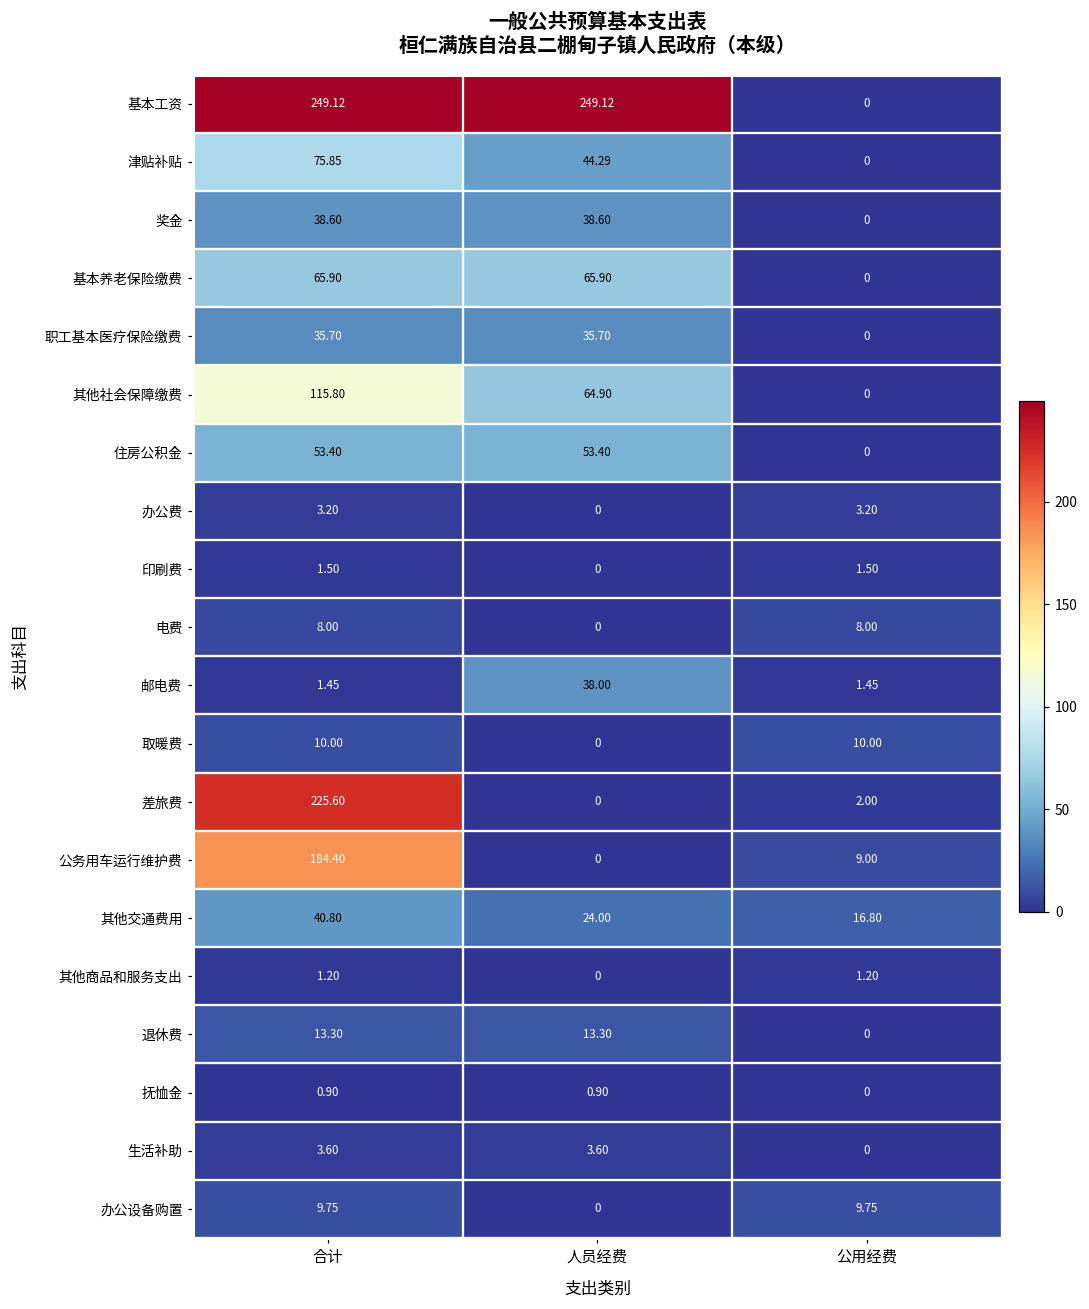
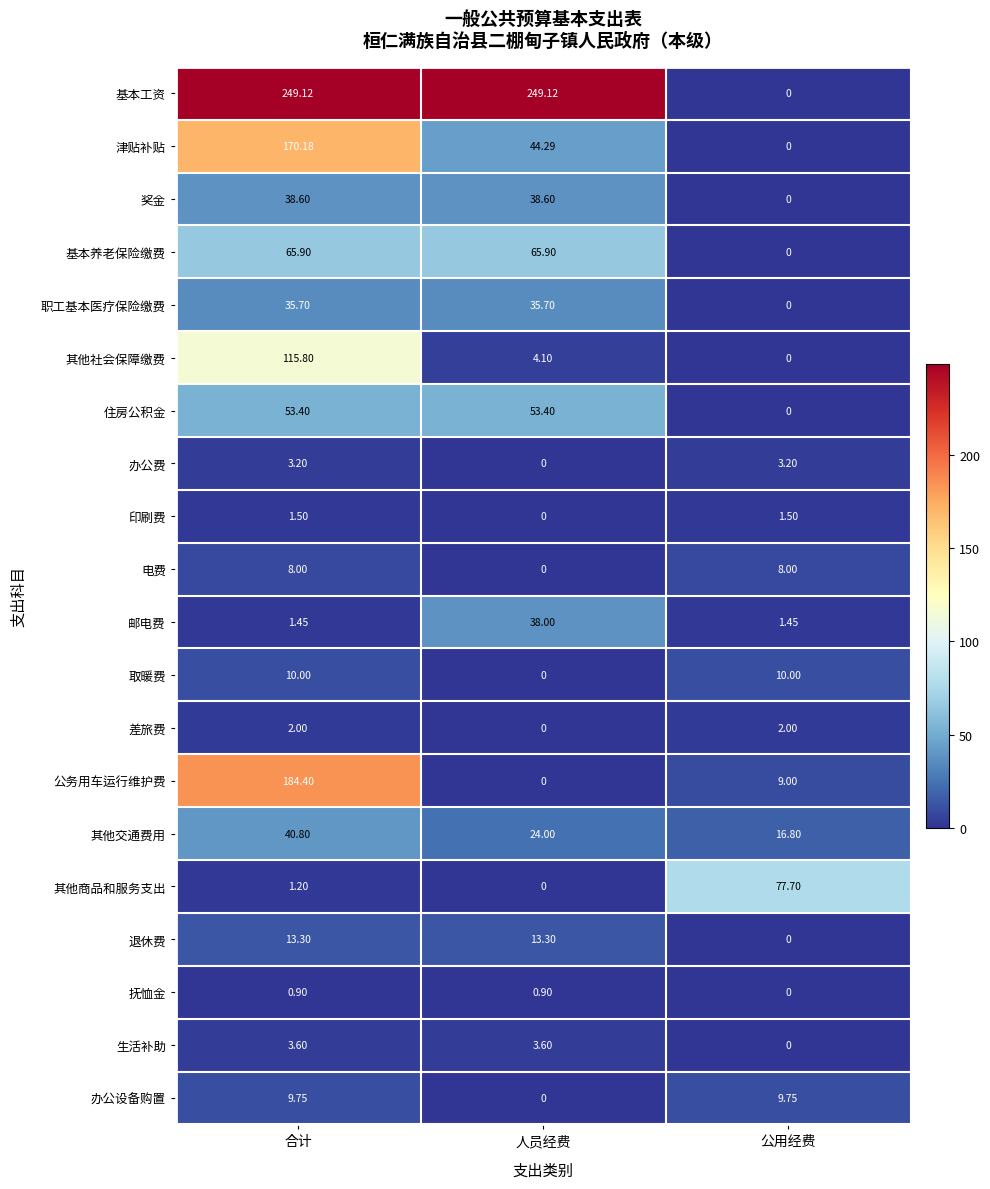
津贴补贴, 合计: 75.85 -> 170.18
其他社会保障缴费, 人员经费: 64.90 -> 4.10
差旅费, 合计: 225.60 -> 2.00
其他商品和服务支出, 公用经费: 1.20 -> 77.70
